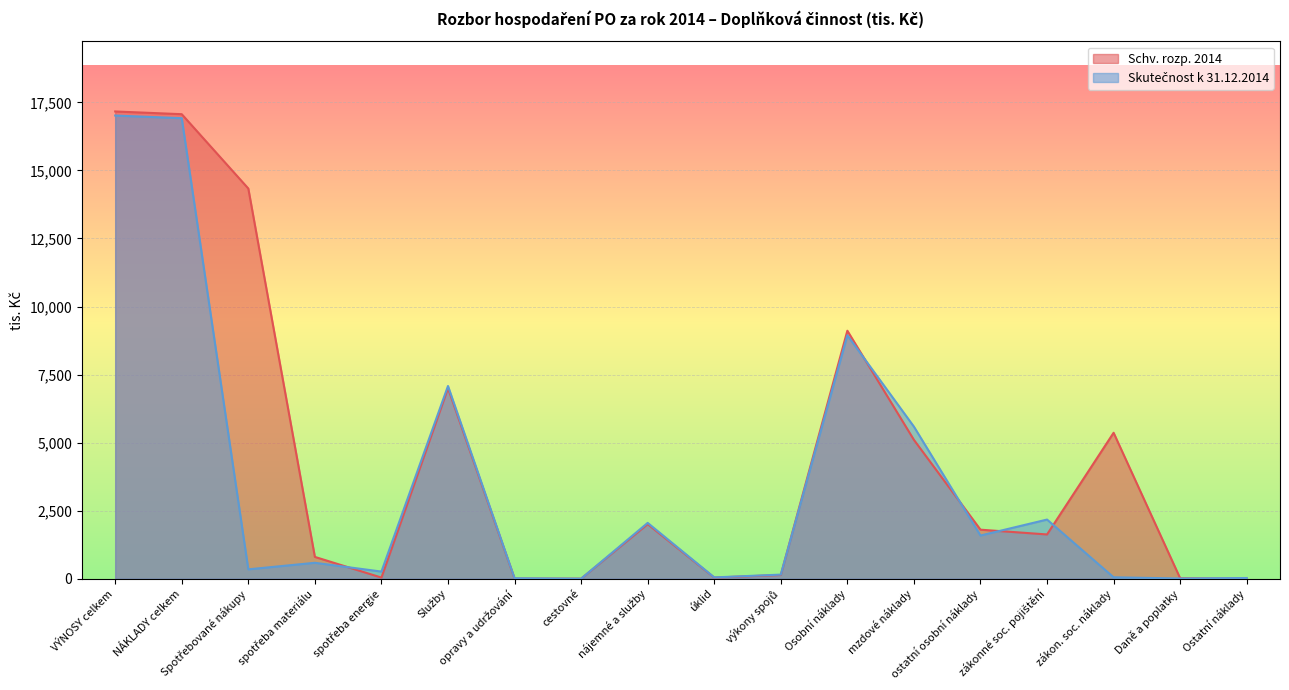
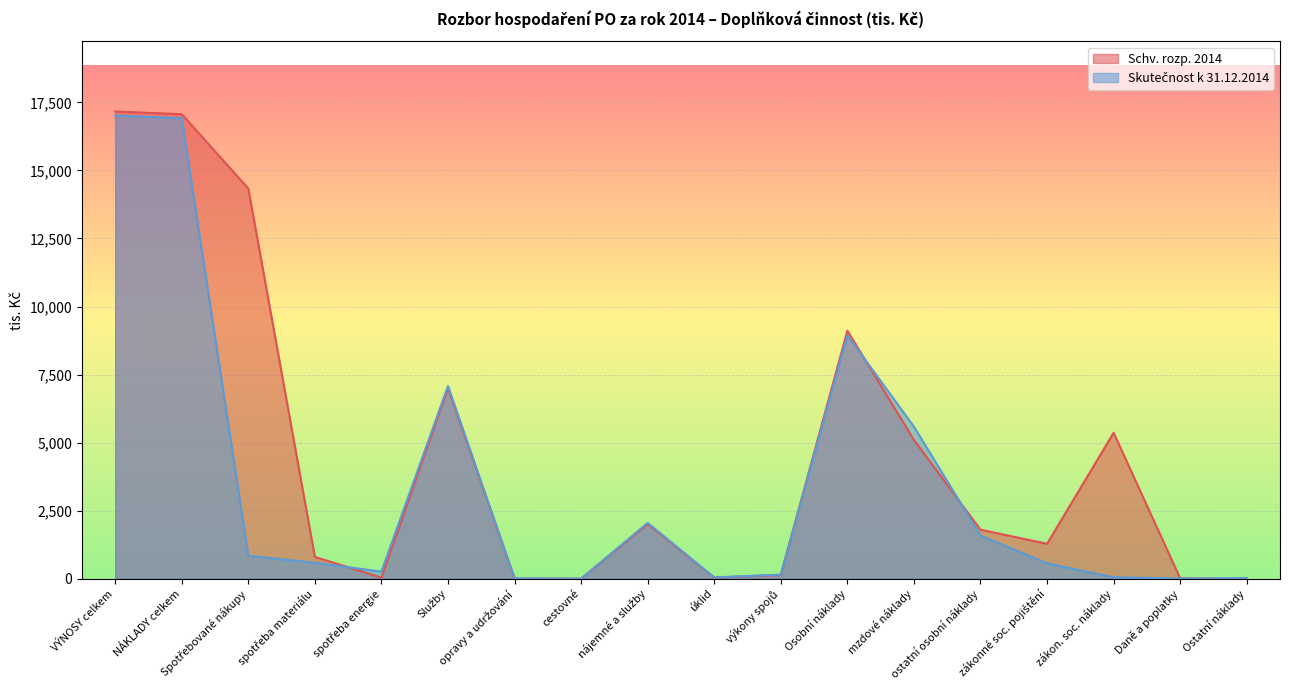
Skutečnost k 31.12.2014, Spotřebované nákupy: 300 -> 800
Schv. rozp. 2014, zákonné soc. pojištění: 1,600 -> 1,300
Skutečnost k 31.12.2014, zákonné soc. pojištění: 2,200 -> 600
